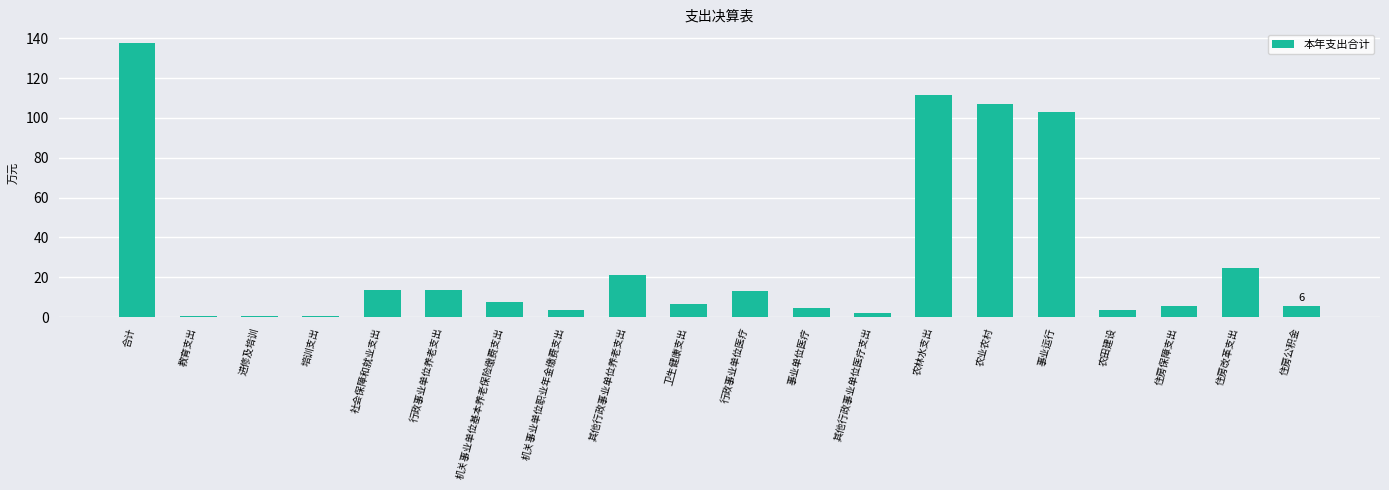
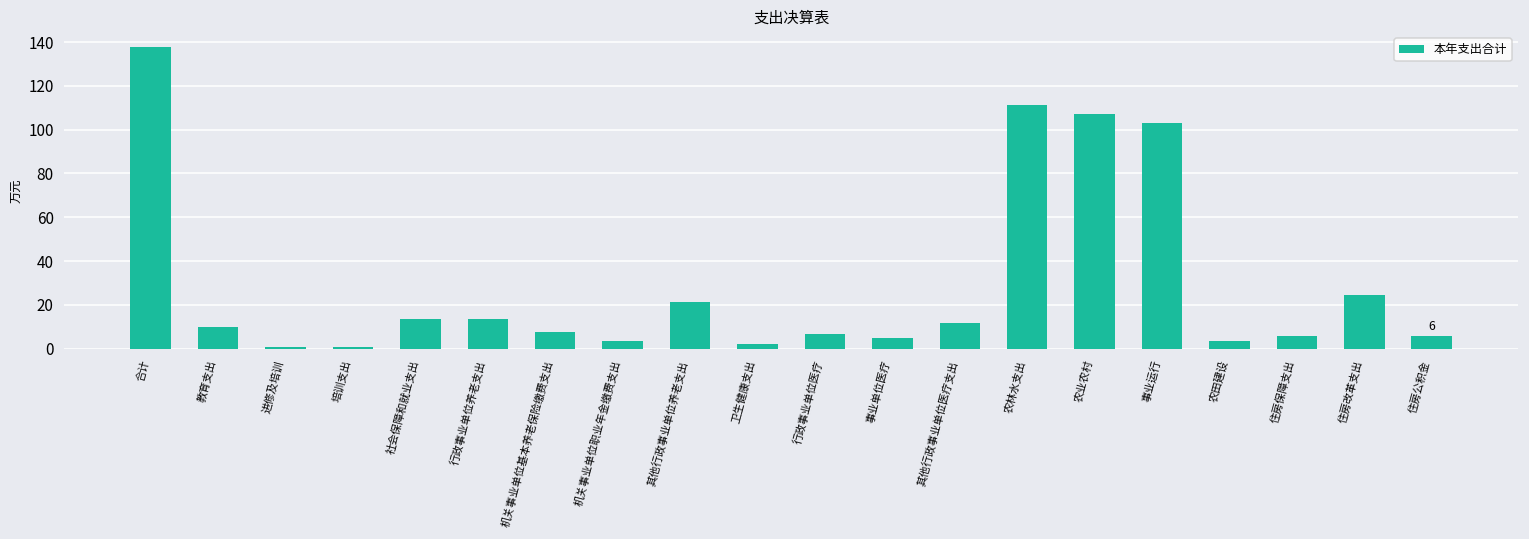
教育支出: 1 -> 10
卫生健康支出: 7 -> 2
行政事业单位医疗: 13 -> 7
其他行政事业单位医疗支出: 2 -> 12
